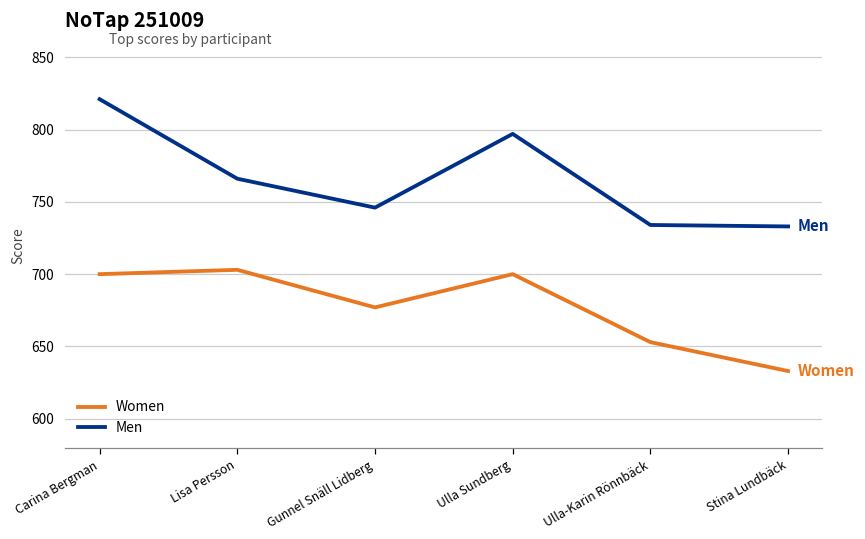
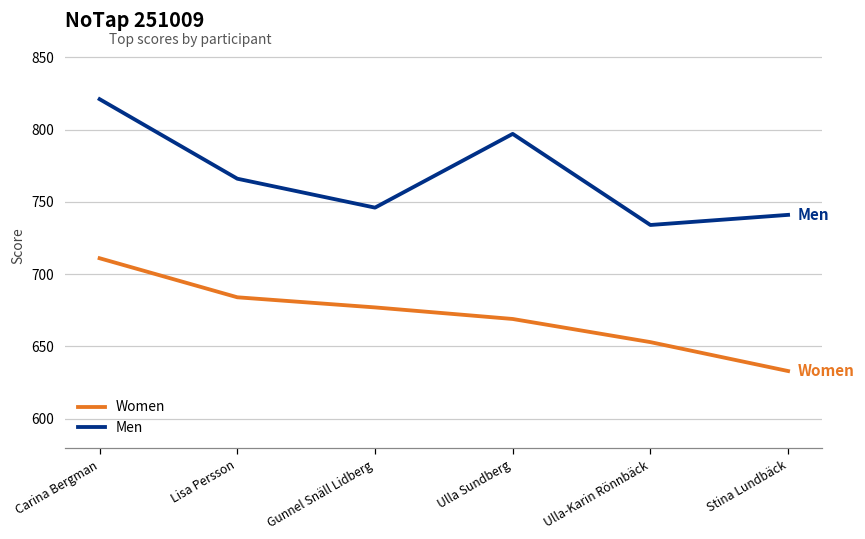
Women, Carina Bergman: 700 -> 711
Women, Lisa Persson: 703 -> 684
Women, Ulla Sundberg: 700 -> 669
Men, Stina Lundbäck: 733 -> 741
